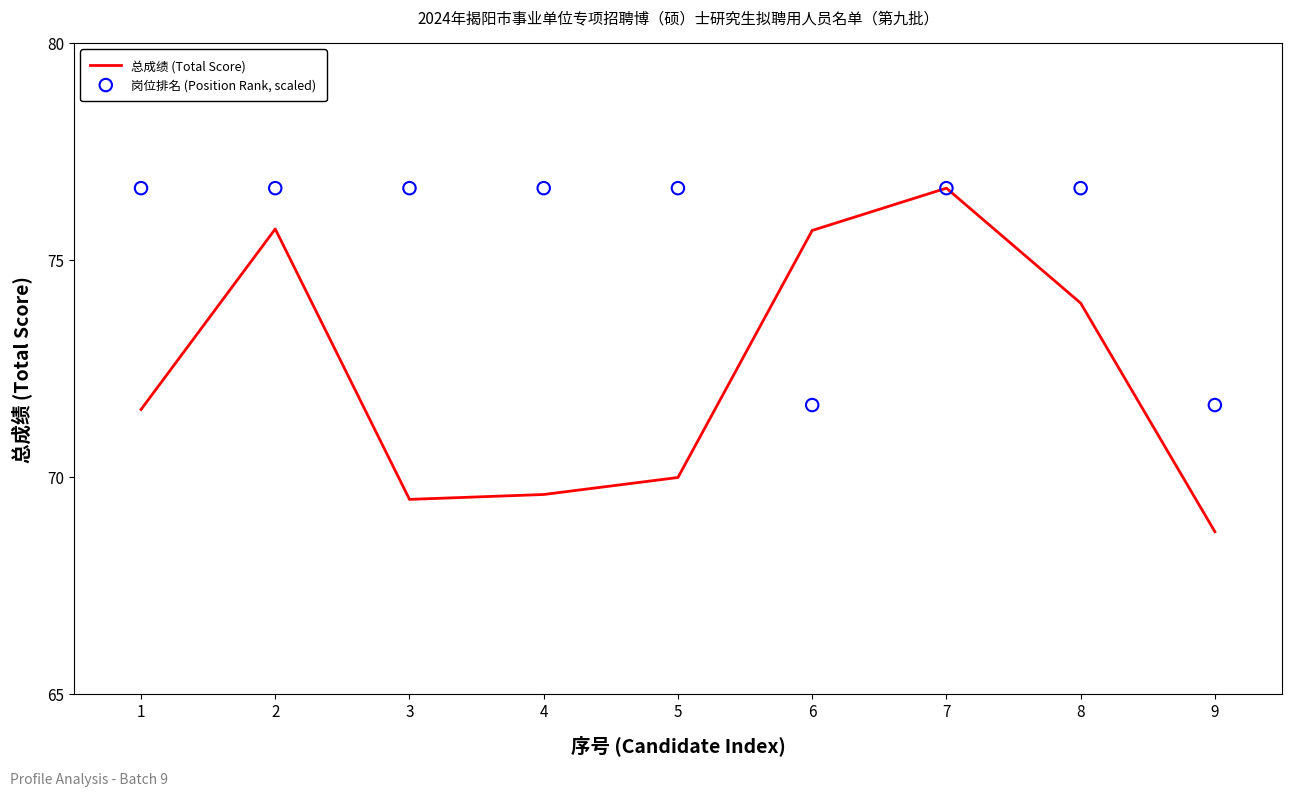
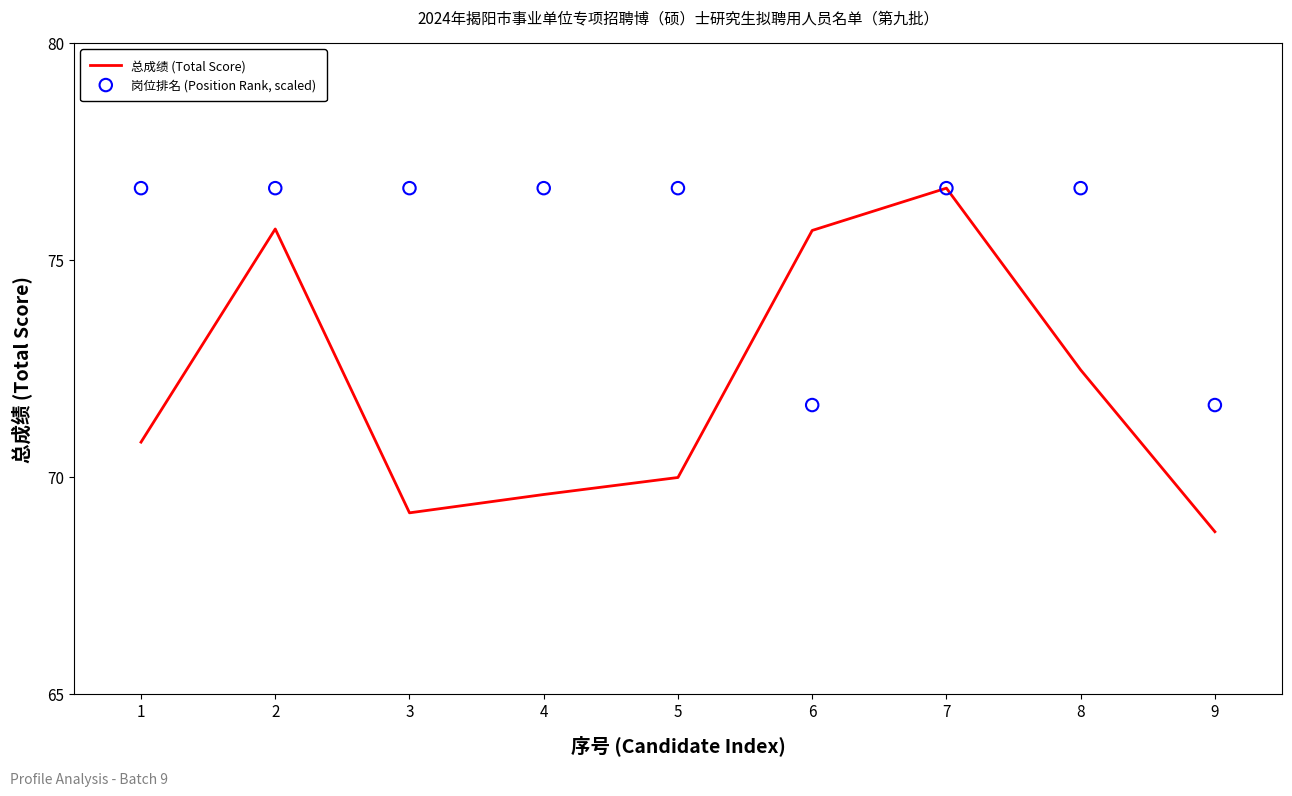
总成绩 (Total Score), 1: 71.5 -> 70.8
总成绩 (Total Score), 3: 69.5 -> 69.2
总成绩 (Total Score), 8: 74.0 -> 72.5
